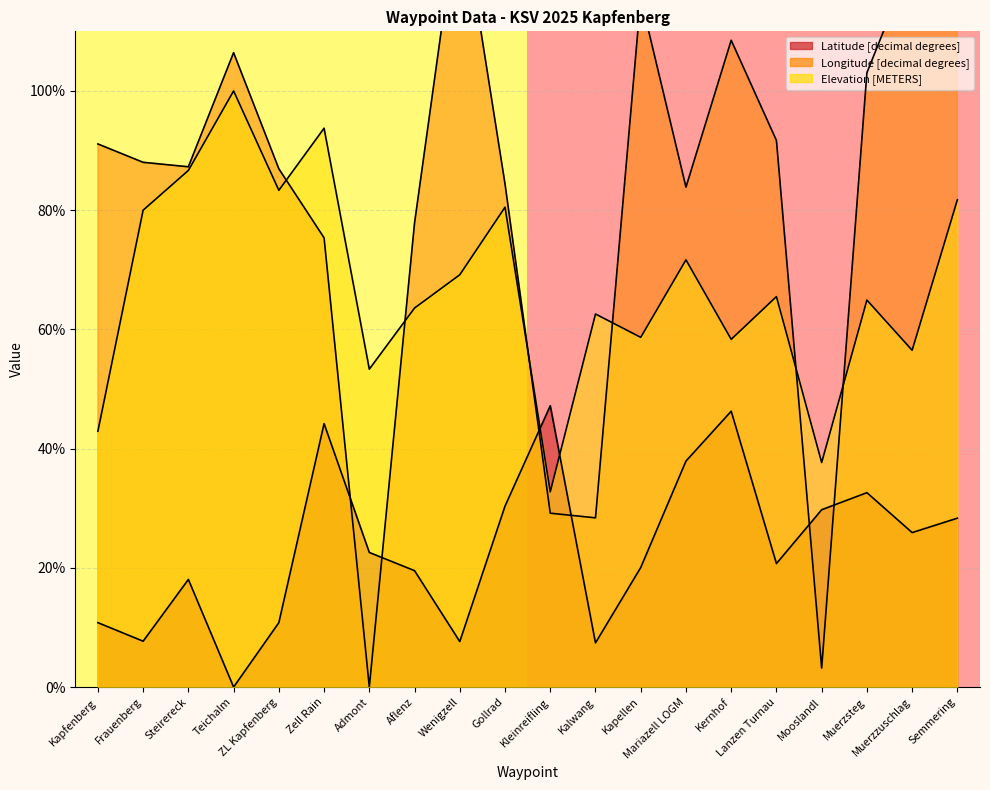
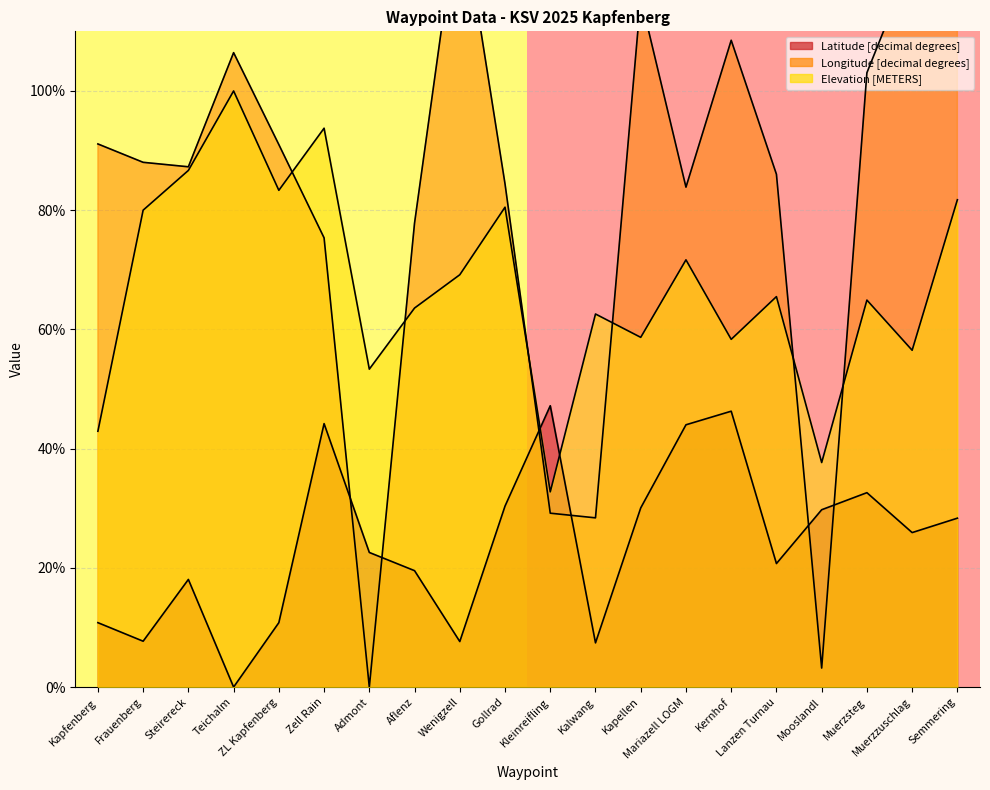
Longitude [decimal degrees], ZL Kapfenberg: 87% -> 91%
Latitude [decimal degrees], Kapellen: 20% -> 30%
Latitude [decimal degrees], Mariazell LOGM: 38% -> 44%
Longitude [decimal degrees], Lanzen Turnau: 92% -> 86%
